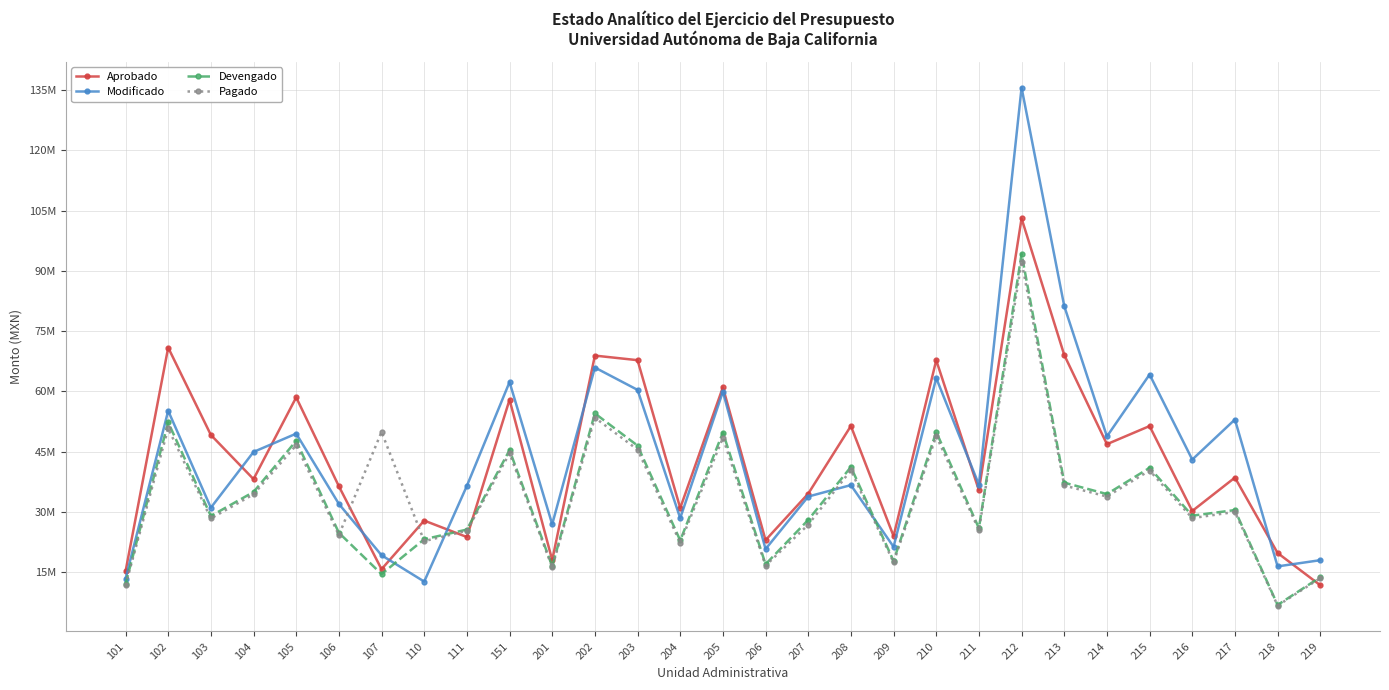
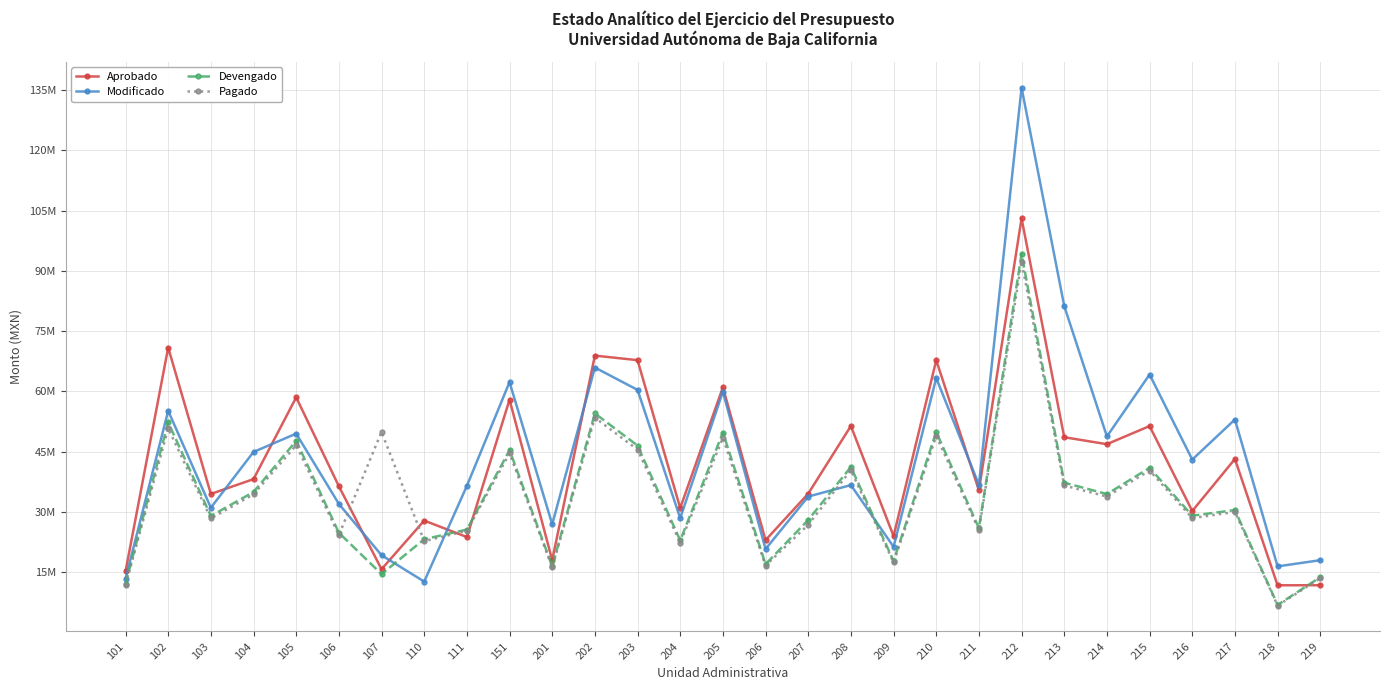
Aprobado, 103: 49000000 -> 34000000
Aprobado, 213: 69000000 -> 49000000
Aprobado, 217: 39000000 -> 43000000
Aprobado, 218: 20000000 -> 12000000
